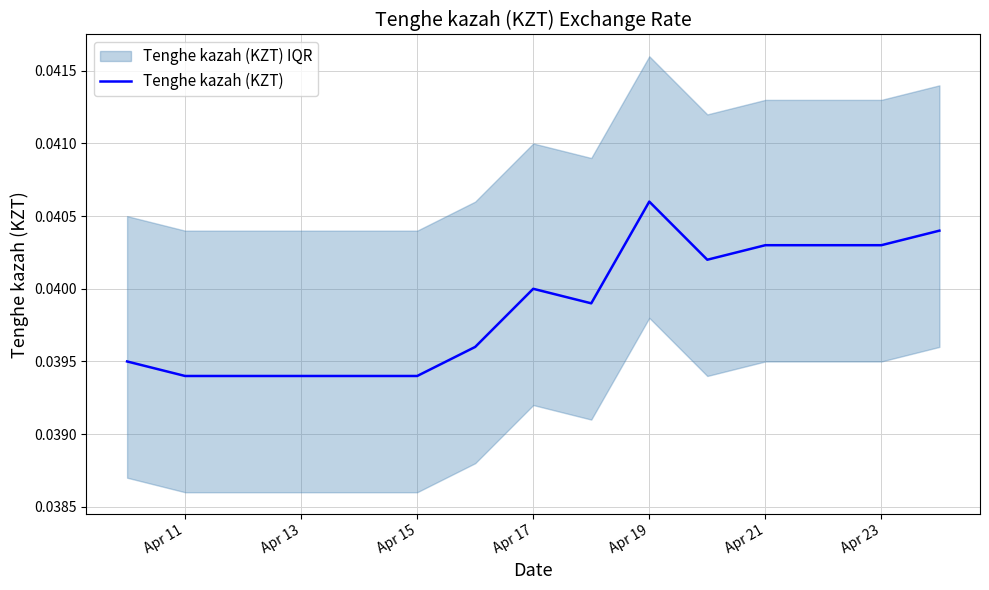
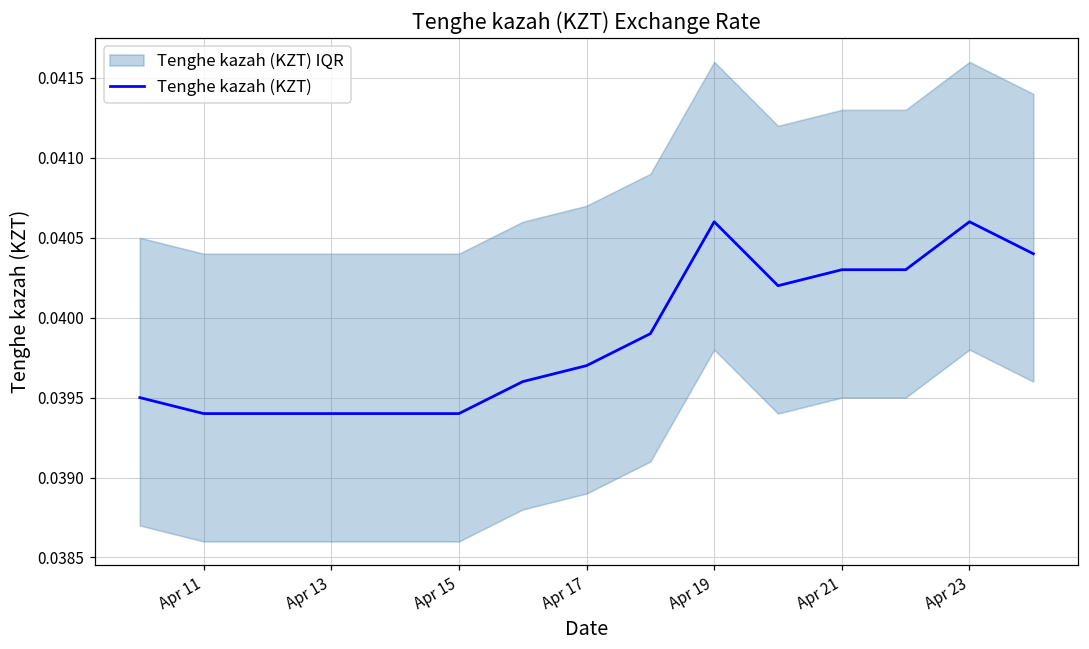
Tenghe kazah (KZT), Apr 17: 0.0400 -> 0.0397
Tenghe kazah (KZT), Apr 23: 0.0403 -> 0.0406
